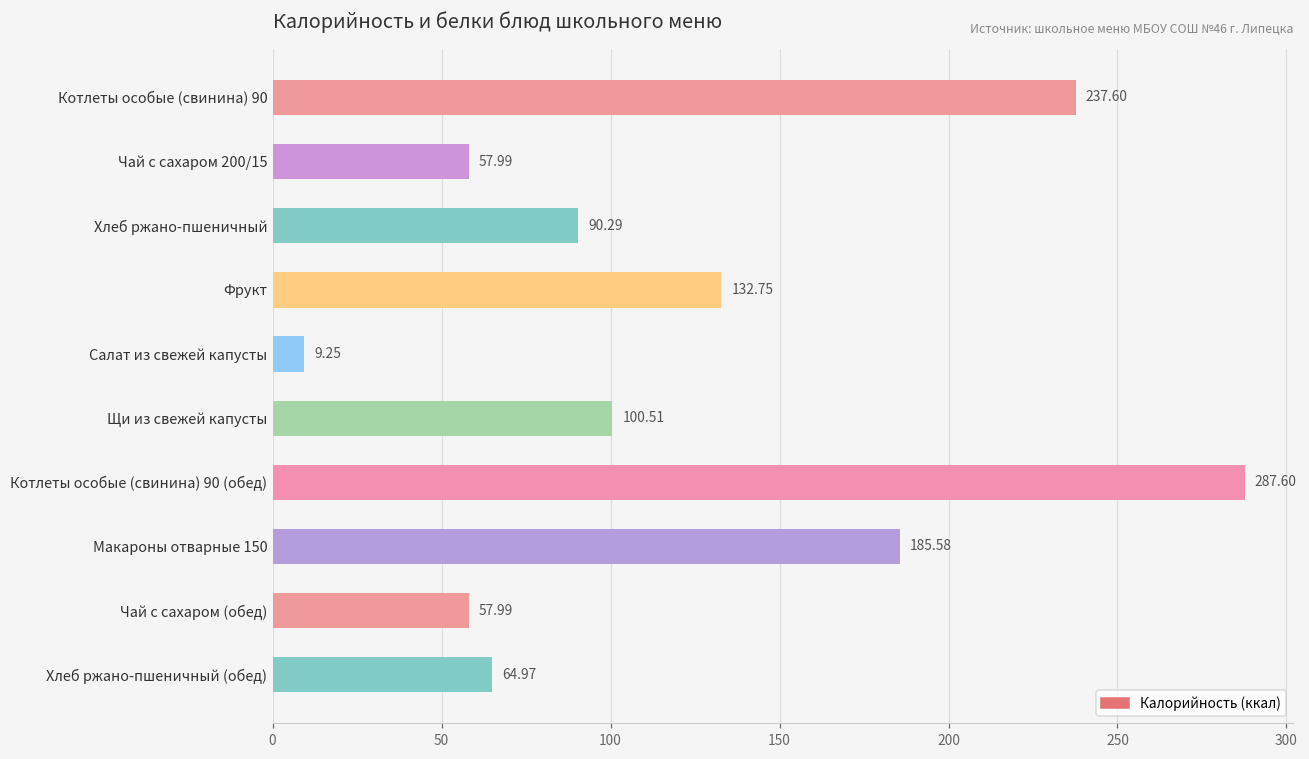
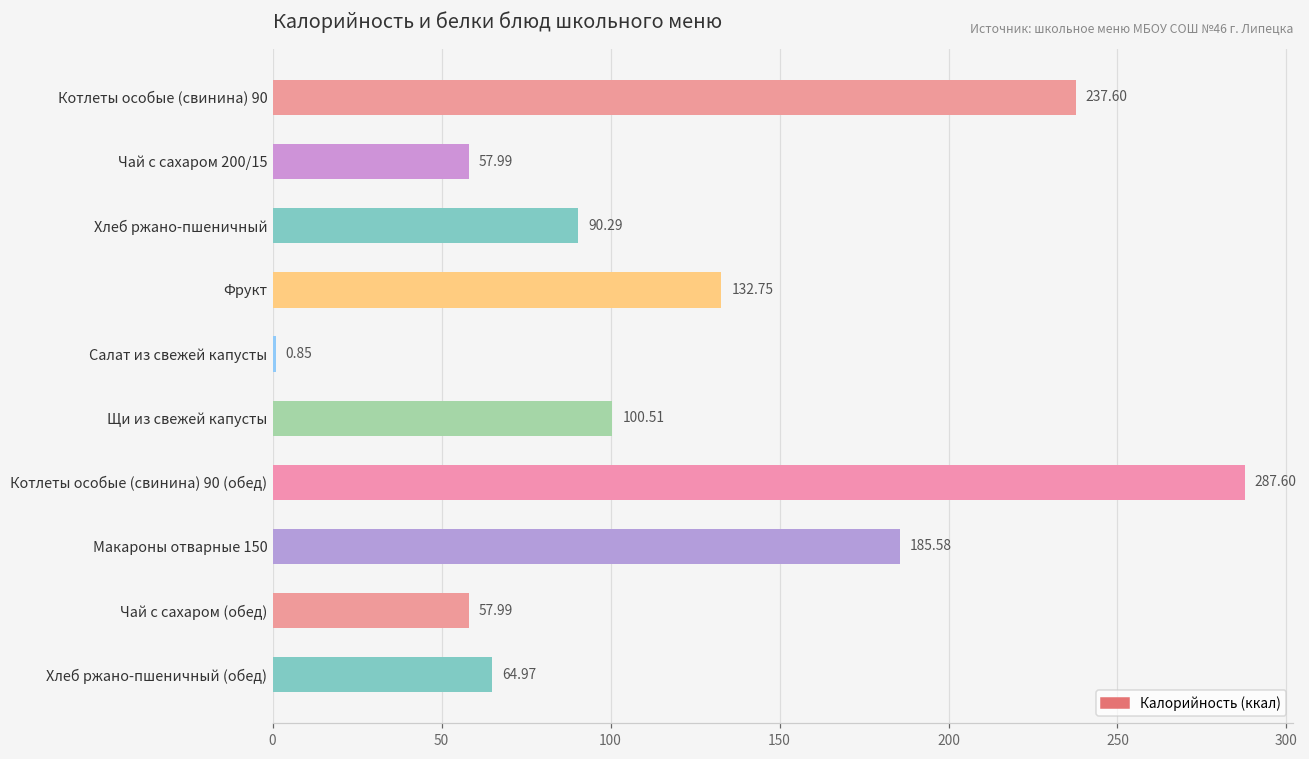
Салат из свежей капусты: 9.25 -> 0.85
